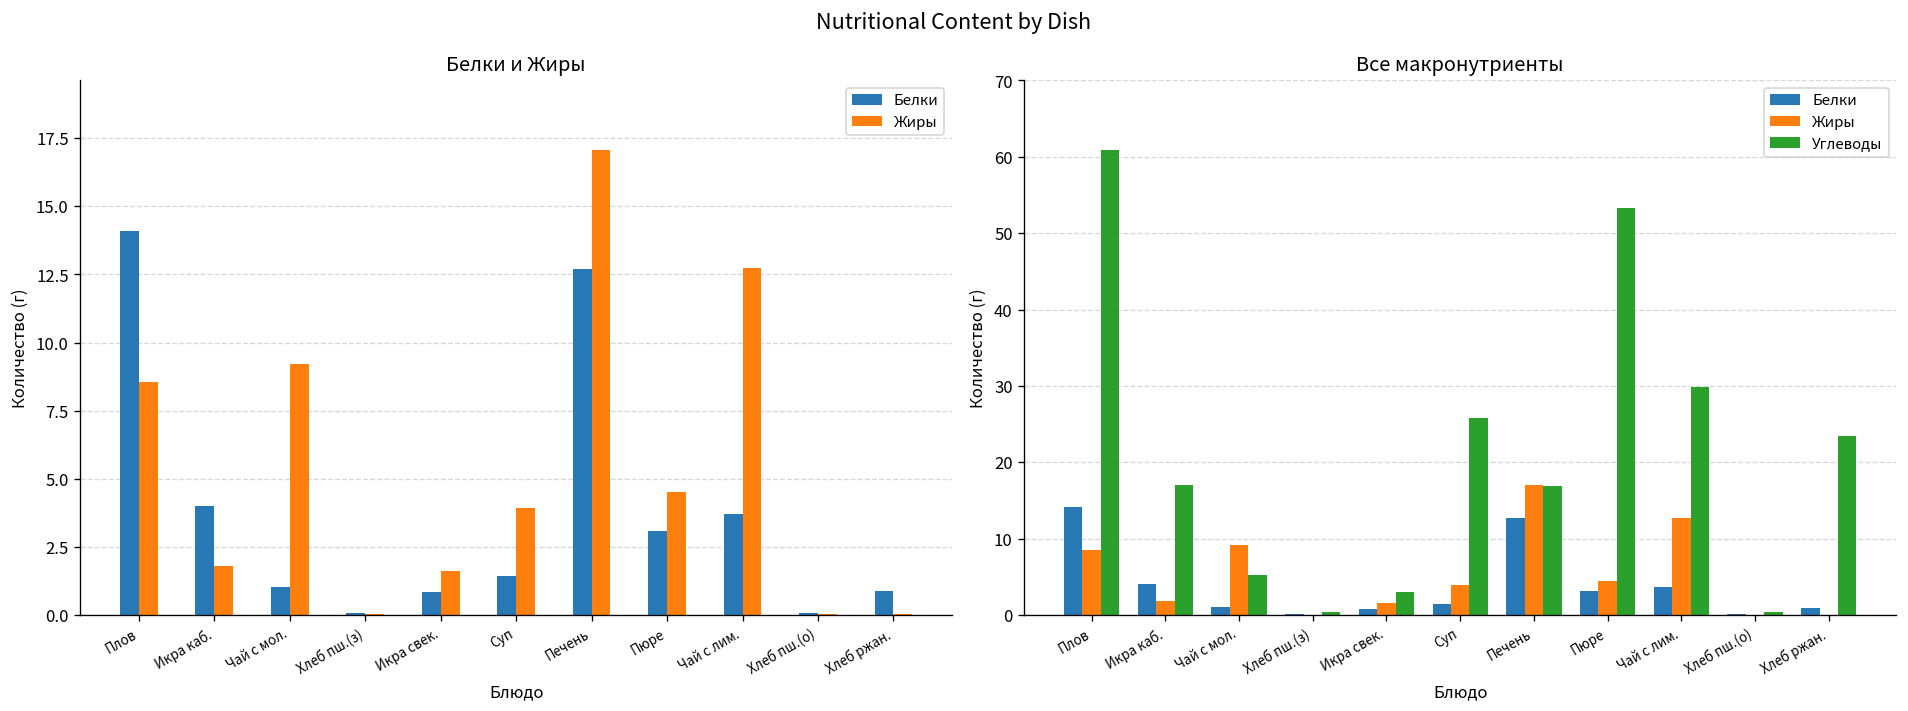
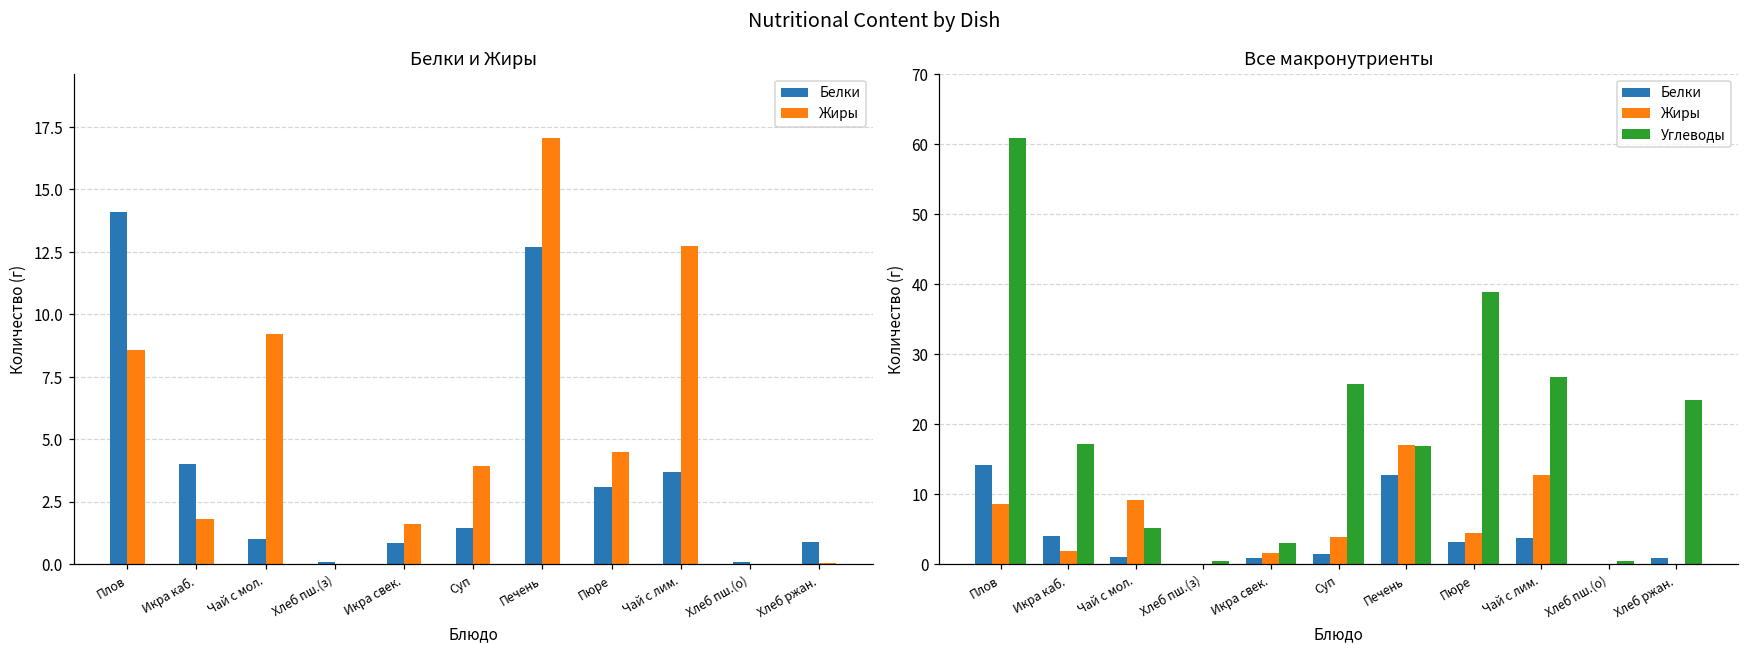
Все макронутриенты, Углеводы, Пюре: 53 -> 39
Все макронутриенты, Углеводы, Чай с лим.: 30 -> 27
